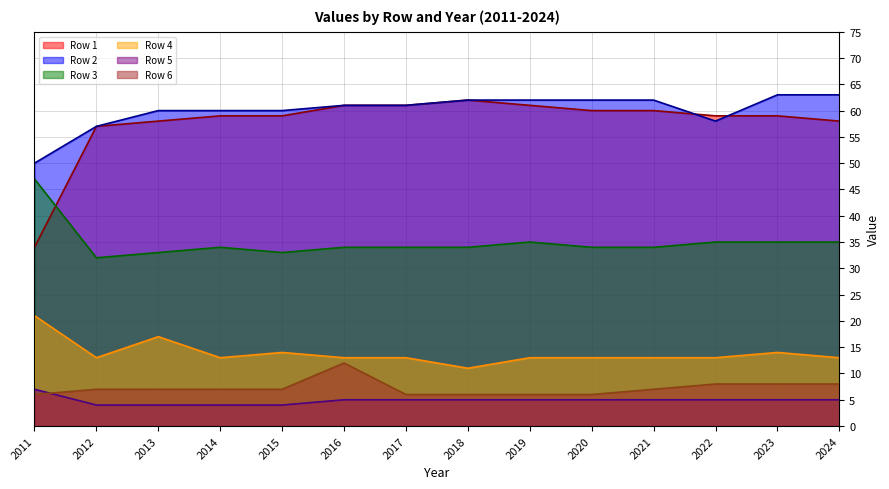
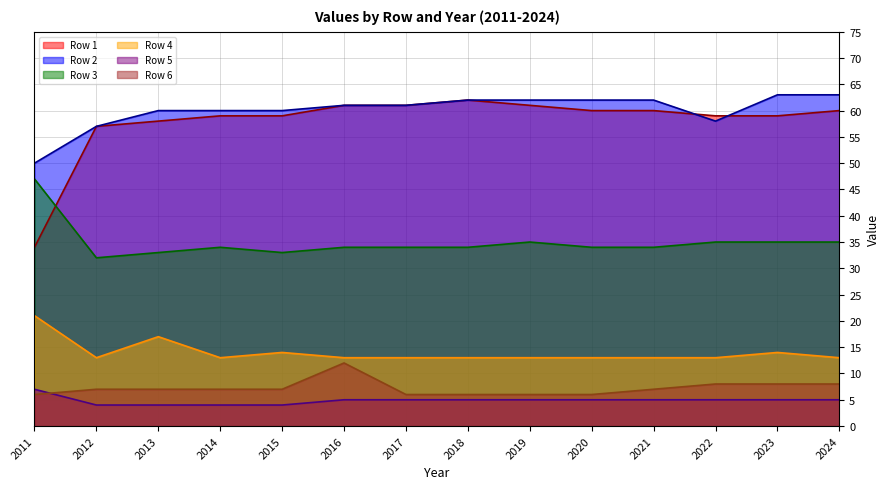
Row 4, 2018: 11 -> 13
Row 1, 2024: 58 -> 60
